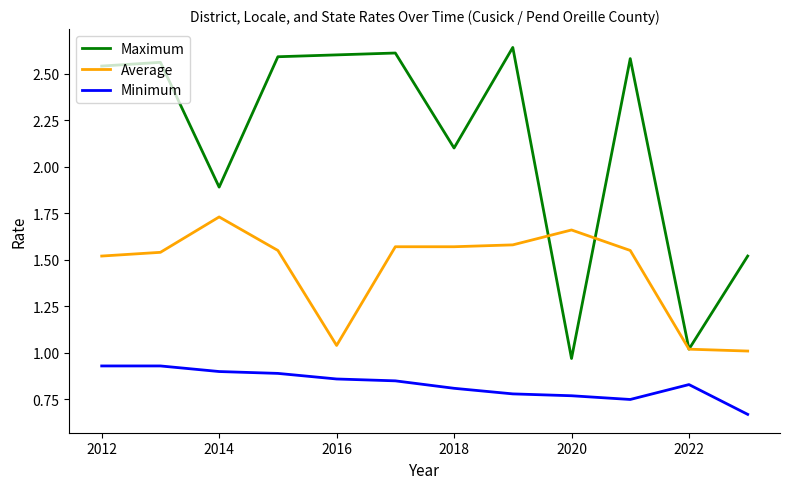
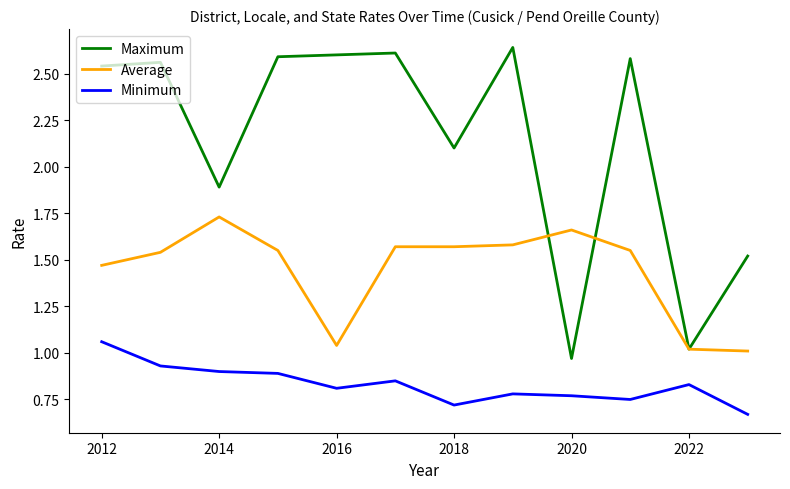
Average, 2012: 1.52 -> 1.47
Minimum, 2012: 0.93 -> 1.06
Minimum, 2016: 0.86 -> 0.81
Minimum, 2018: 0.81 -> 0.72
